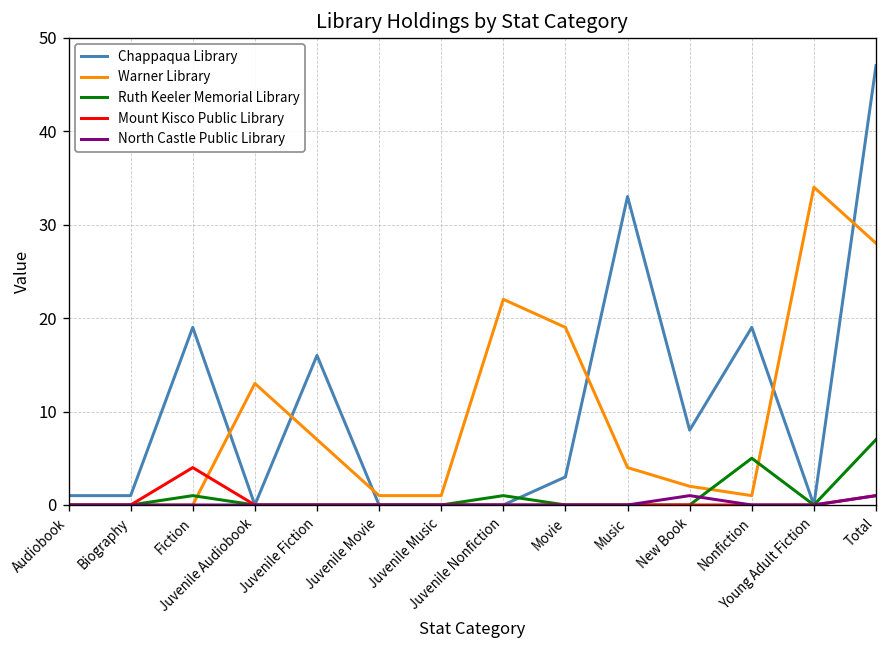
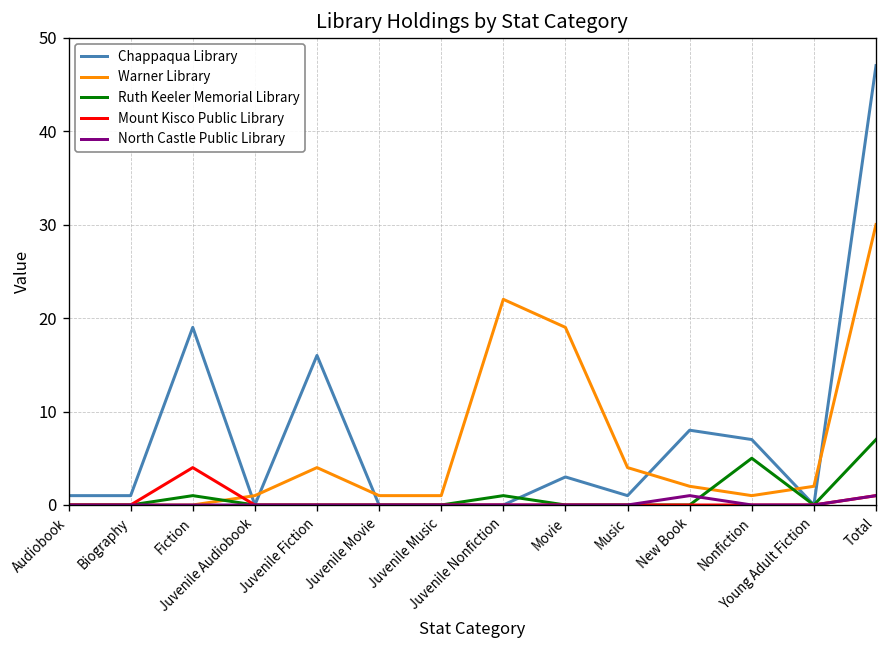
Warner Library, Juvenile Audiobook: 13 -> 1
Warner Library, Juvenile Fiction: 7 -> 4
Chappaqua Library, Music: 33 -> 1
Chappaqua Library, Nonfiction: 19 -> 7
Warner Library, Young Adult Fiction: 34 -> 2
Warner Library, Total: 28 -> 30
